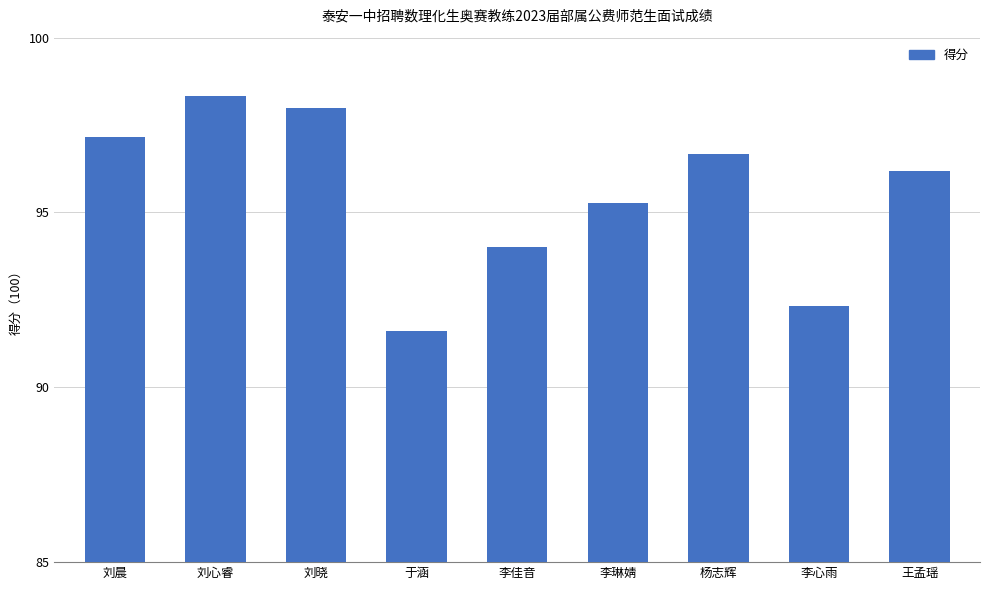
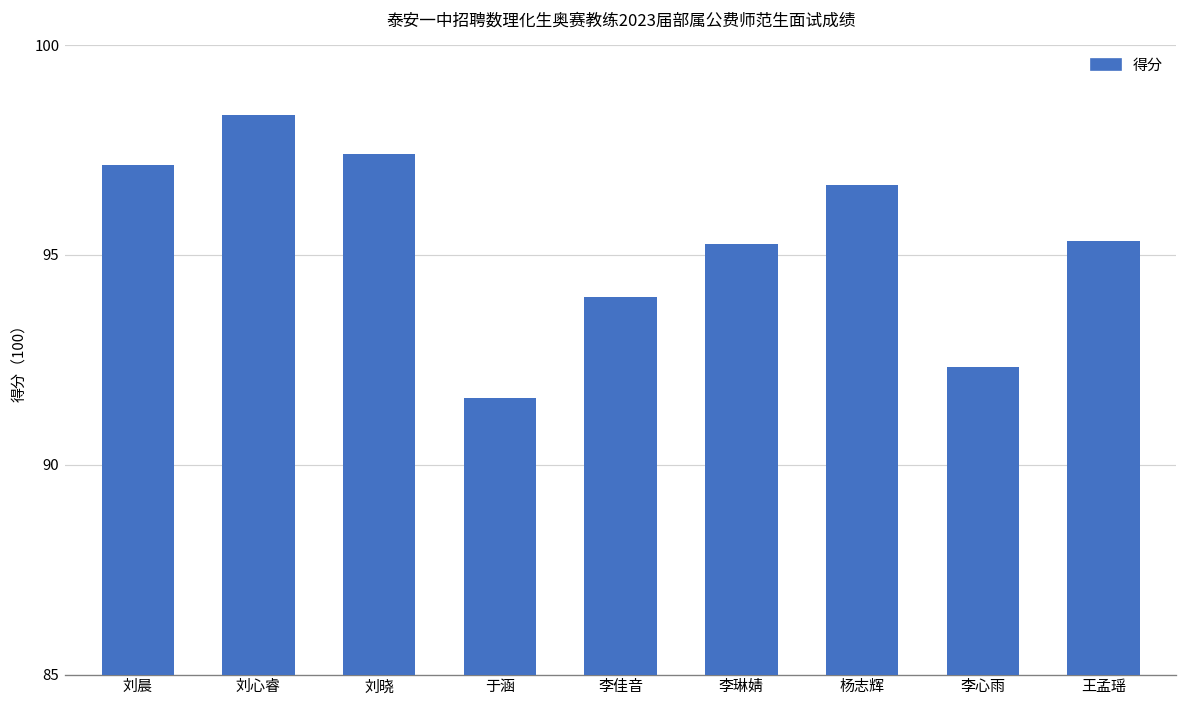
刘晓: 98.0 -> 97.4
王孟瑶: 96.2 -> 95.3
